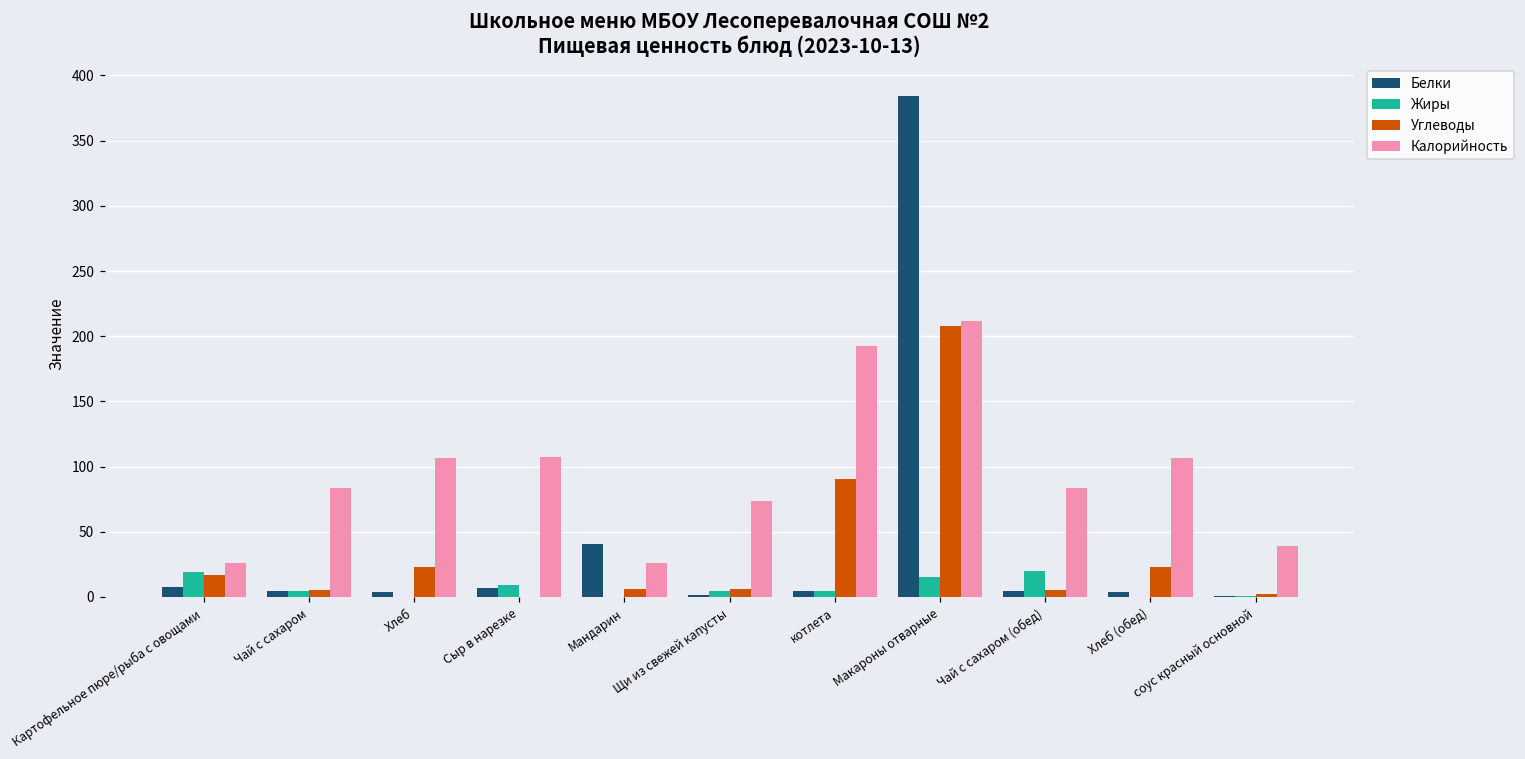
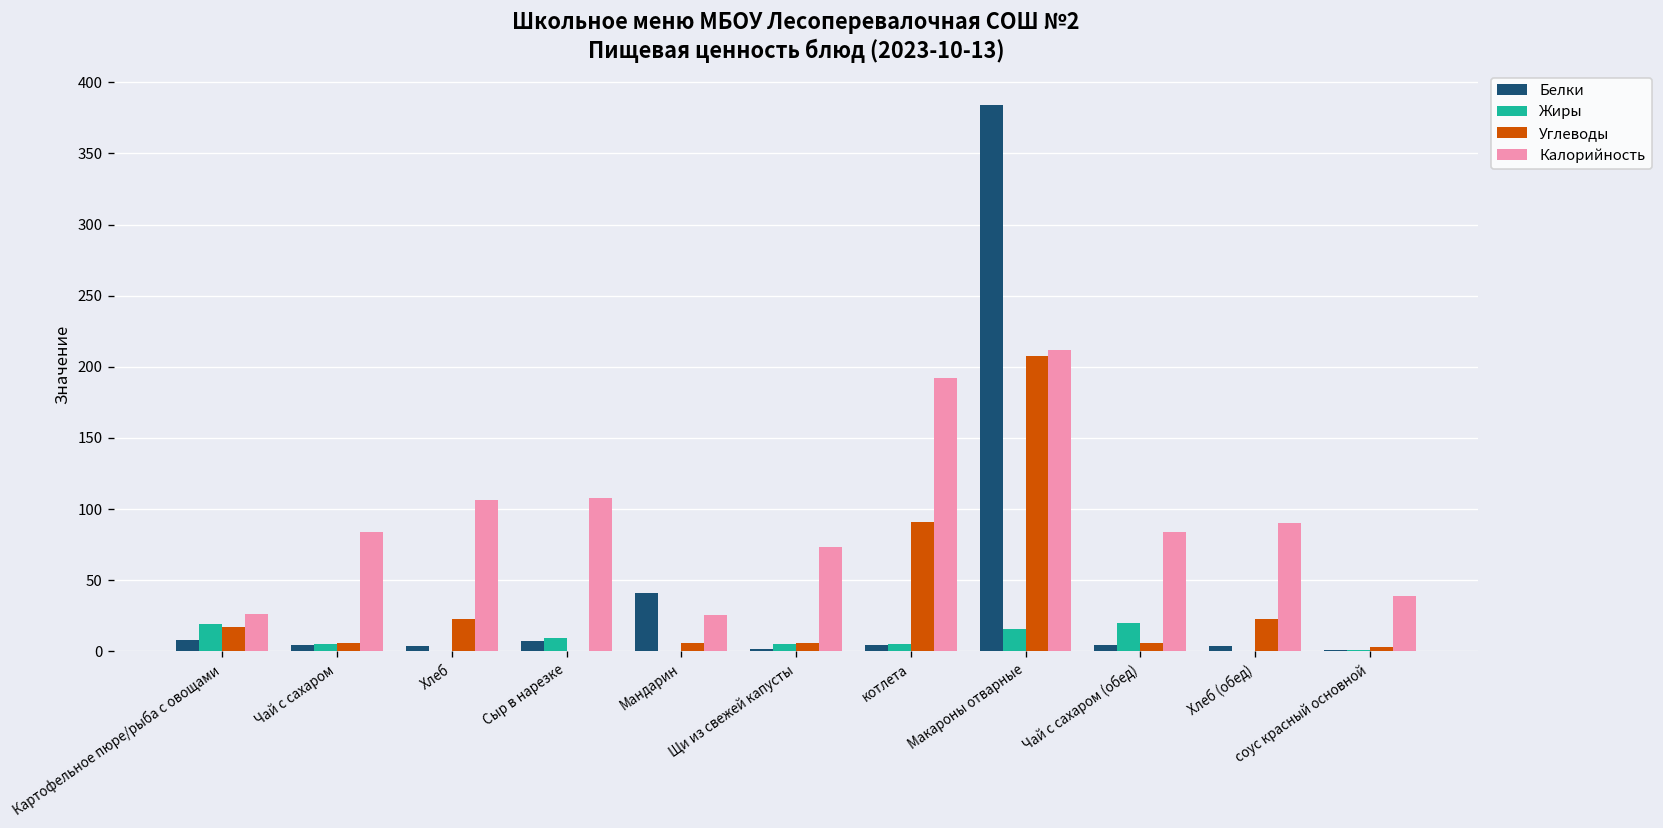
Калорийность, Хлеб (обед): 107 -> 90
